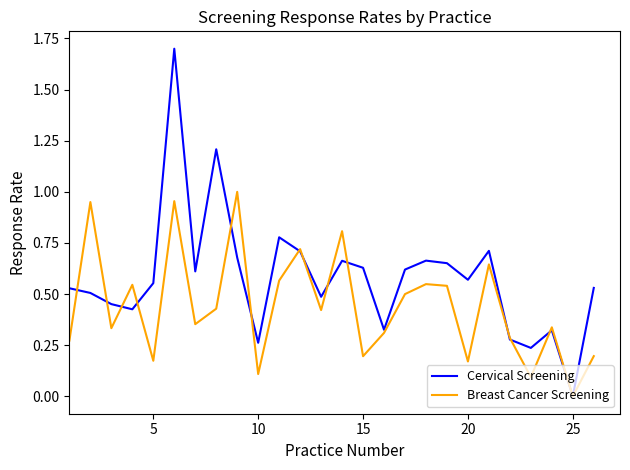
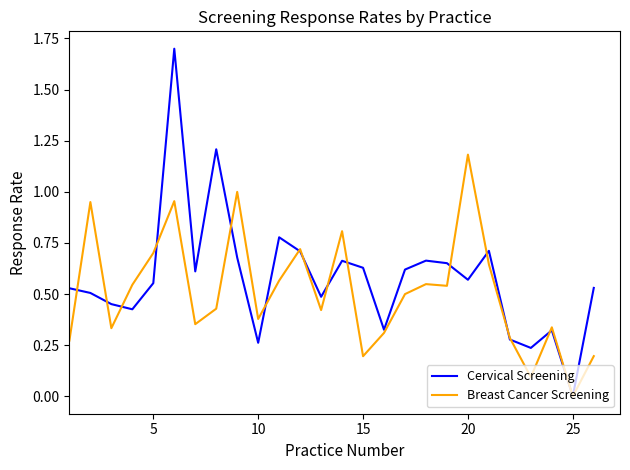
Breast Cancer Screening, 5: 0.17 -> 0.70
Breast Cancer Screening, 10: 0.11 -> 0.38
Breast Cancer Screening, 20: 0.17 -> 1.18
